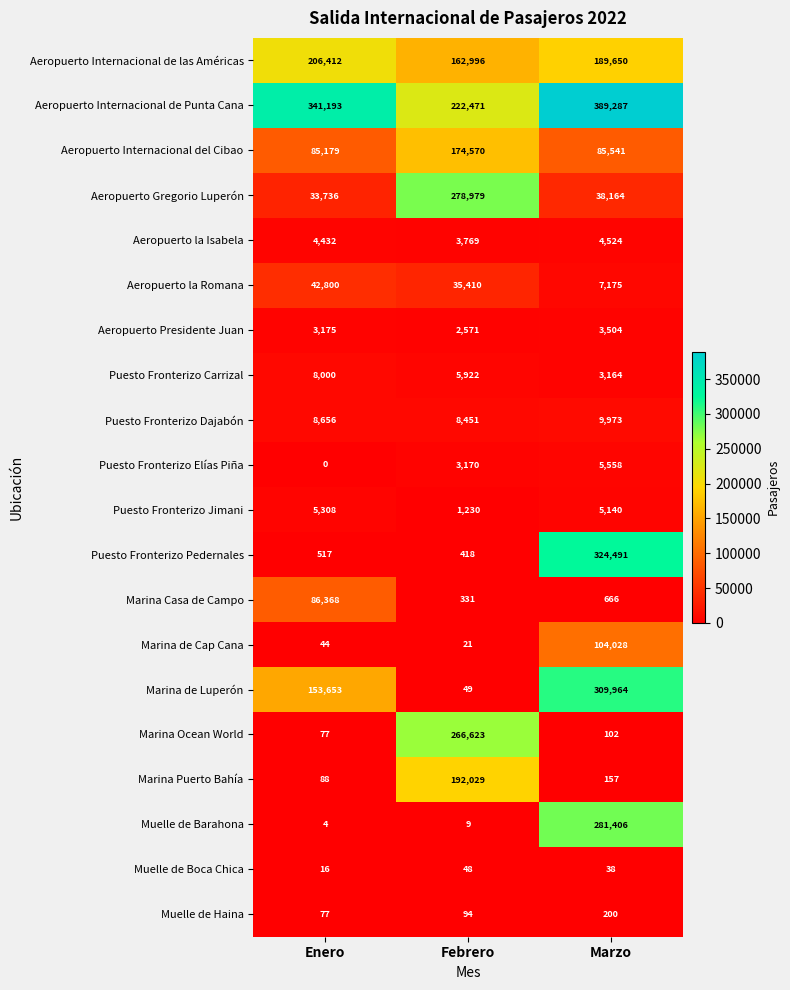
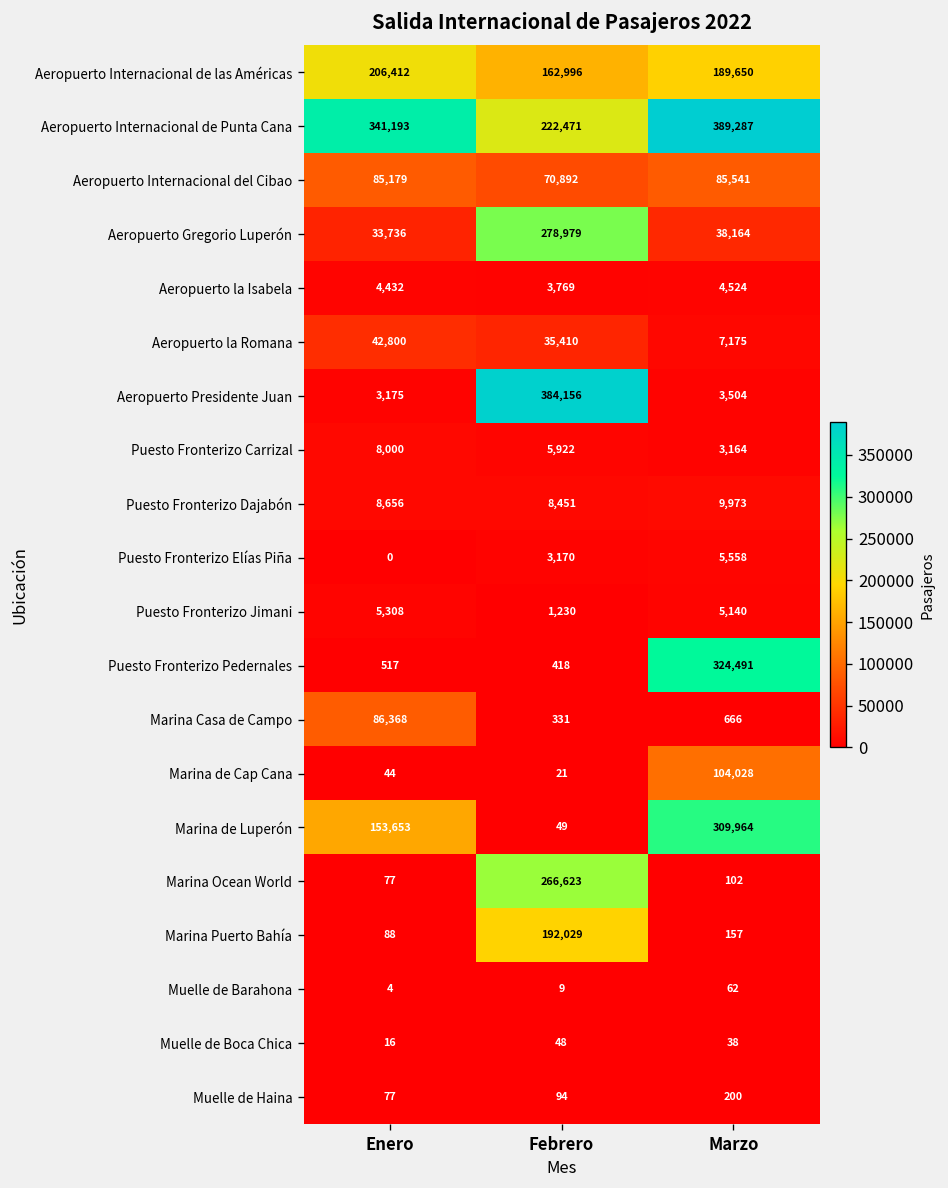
Aeropuerto Internacional del Cibao, Febrero: 174,570 -> 70,892
Aeropuerto Presidente Juan, Febrero: 2,571 -> 384,156
Muelle de Barahona, Marzo: 281,406 -> 62
